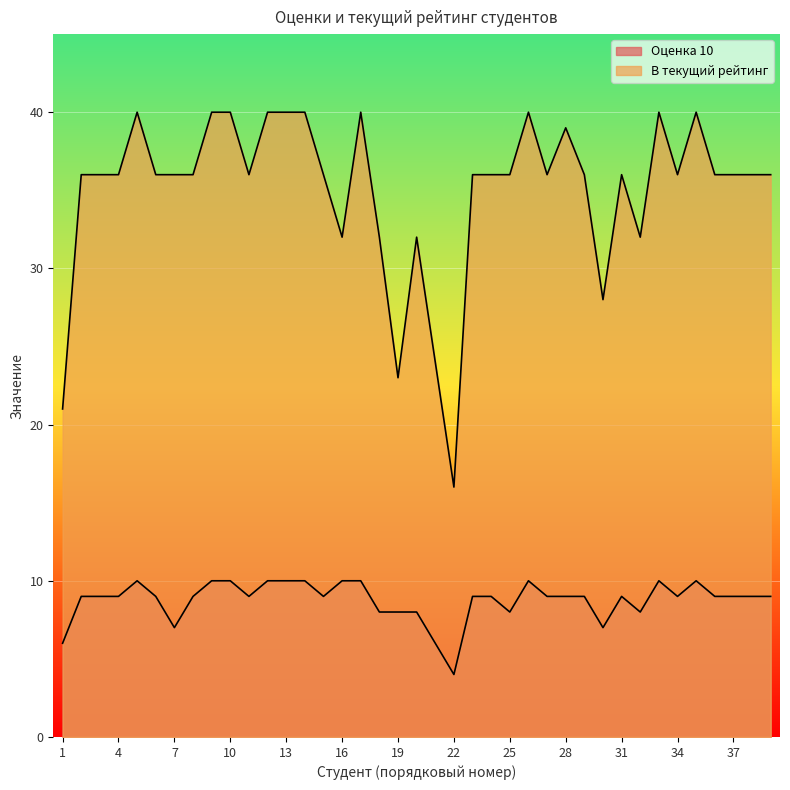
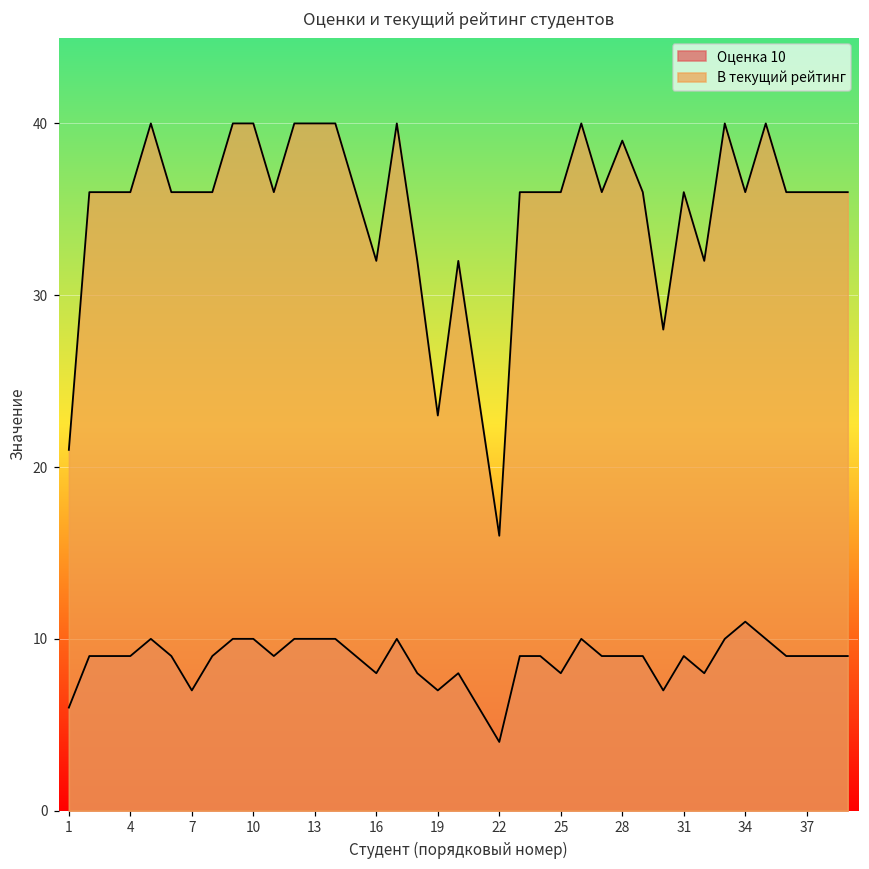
Оценка 10, 16: 10 -> 8
Оценка 10, 19: 8 -> 7
Оценка 10, 34: 9 -> 11
